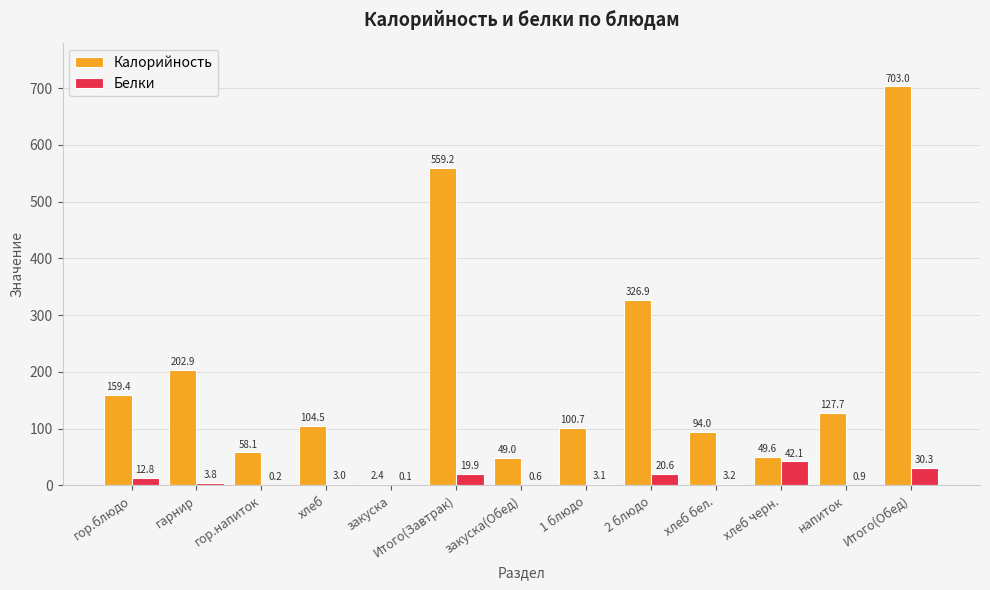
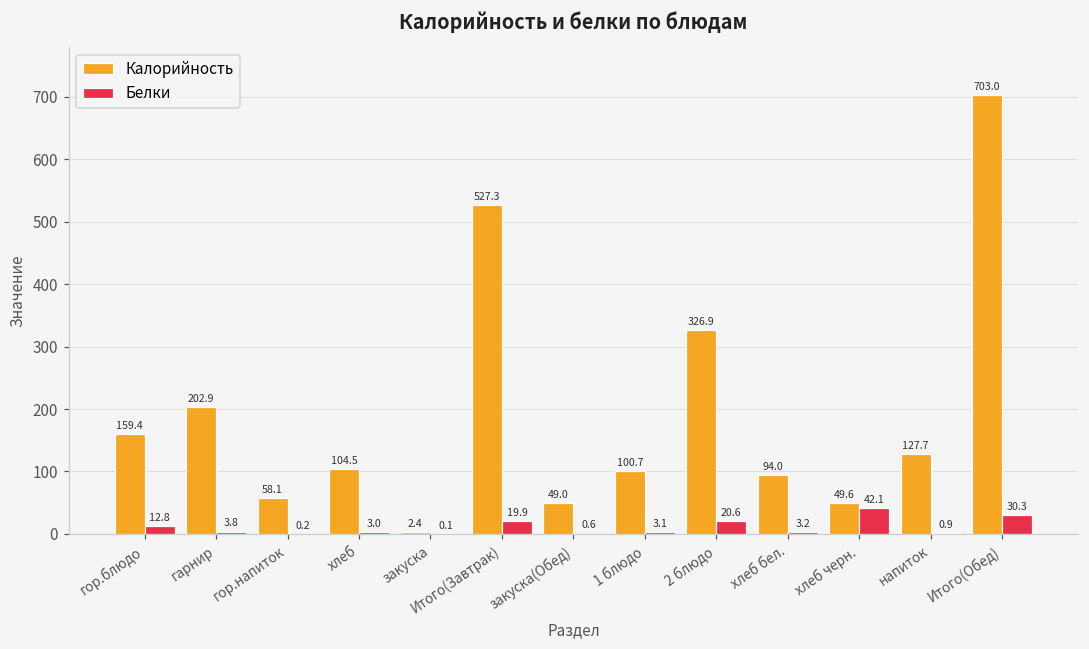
Калорийность, Итого(Завтрак): 559.2 -> 527.3
